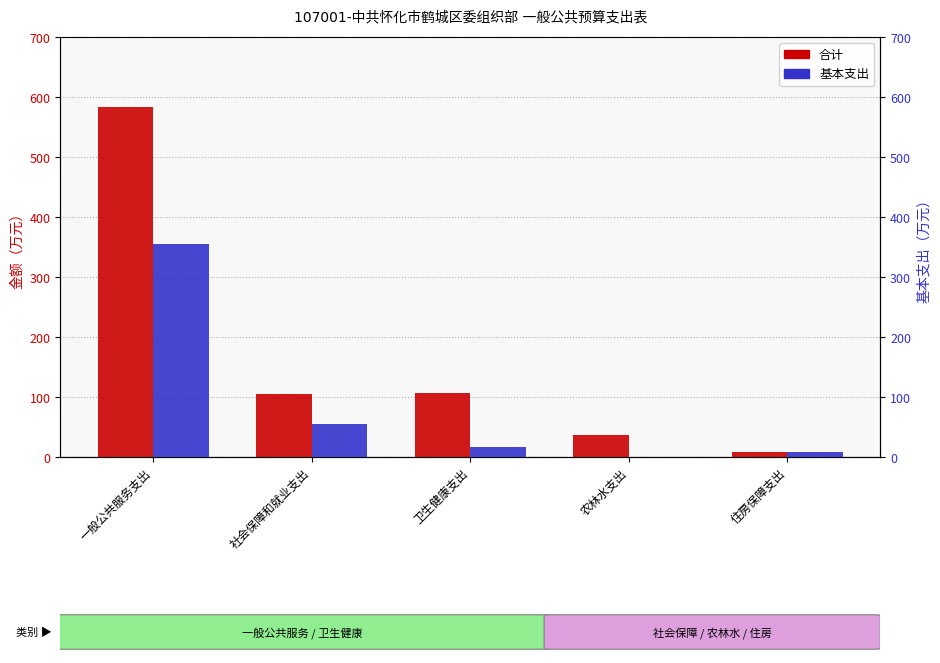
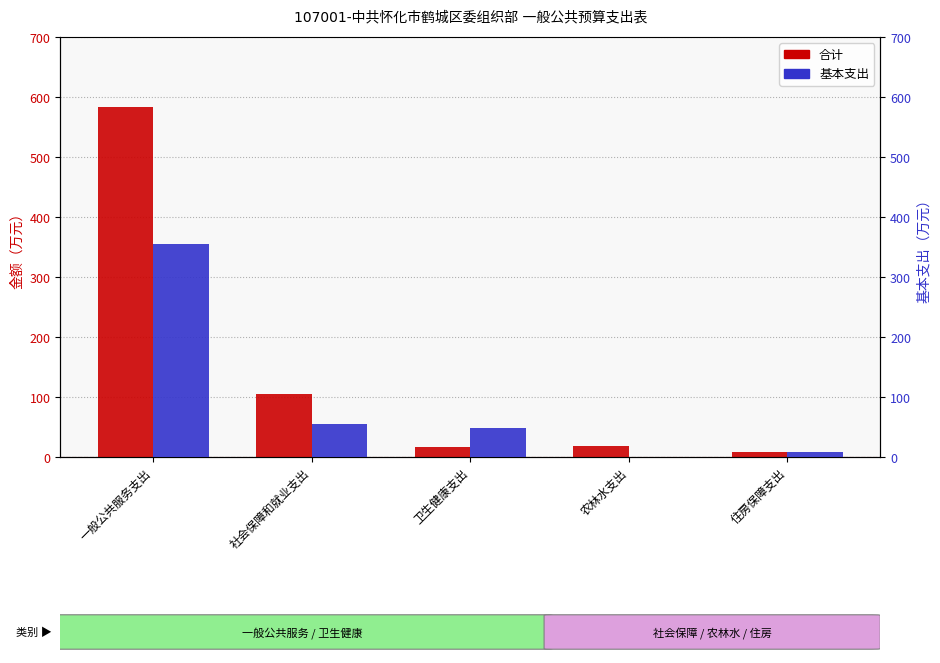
合计, 卫生健康支出: 110 -> 20
合计, 农林水支出: 40 -> 20
基本支出, 卫生健康支出: 20 -> 50
